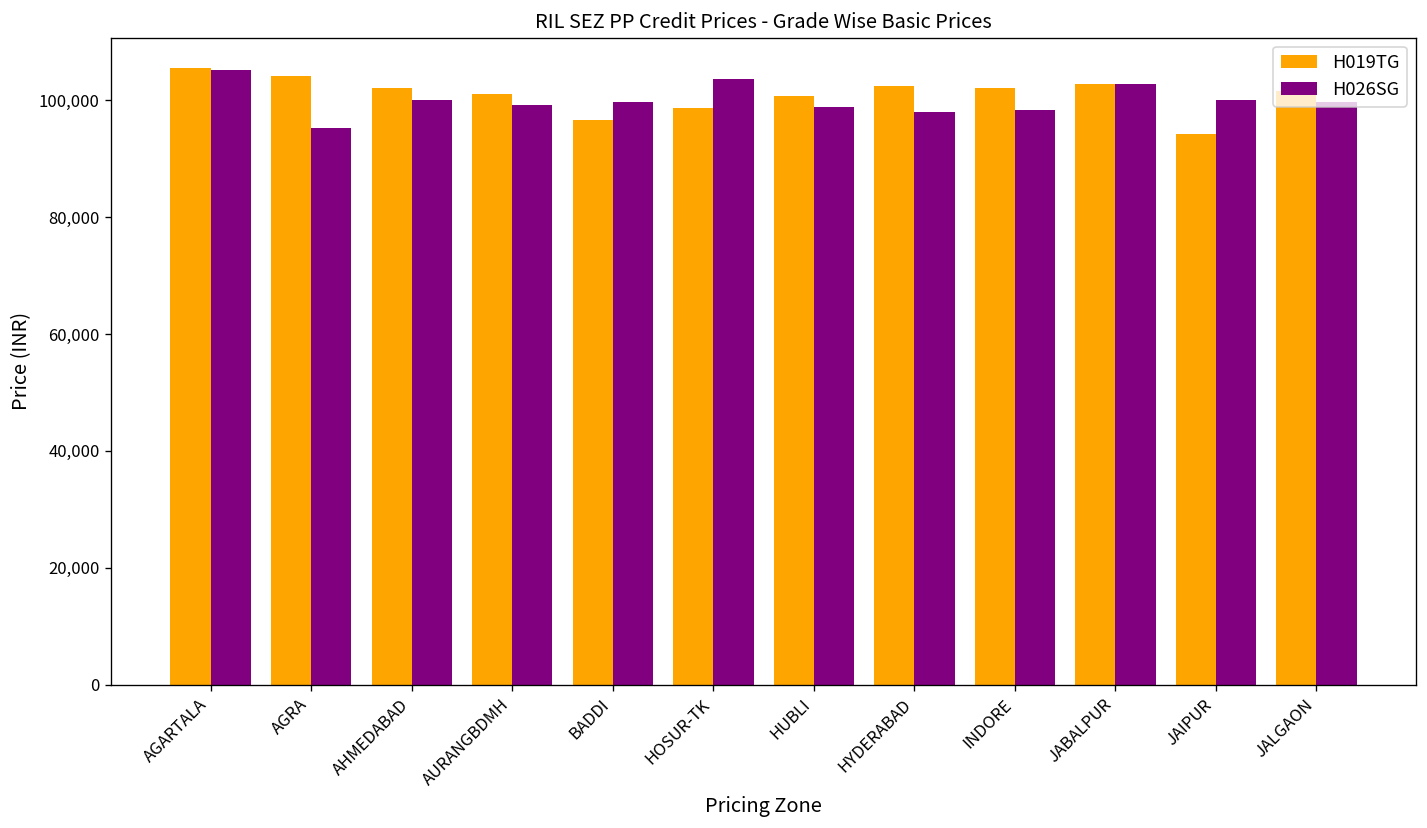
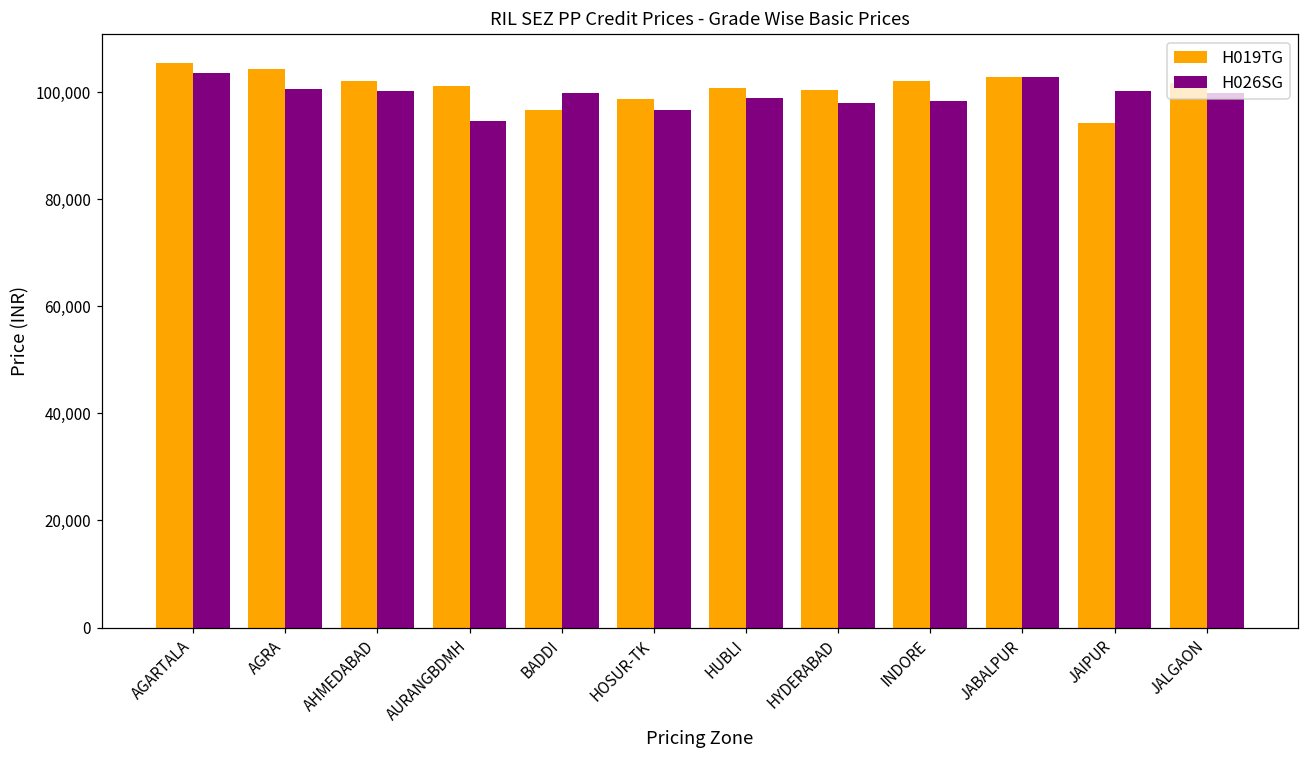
H026SG, AGARTALA: 105,000 -> 104,000
H026SG, AGRA: 95,000 -> 101,000
H026SG, AURANGBDMH: 99,000 -> 95,000
H026SG, HOSUR-TK: 104,000 -> 97,000
H019TG, HYDERABAD: 103,000 -> 100,000
